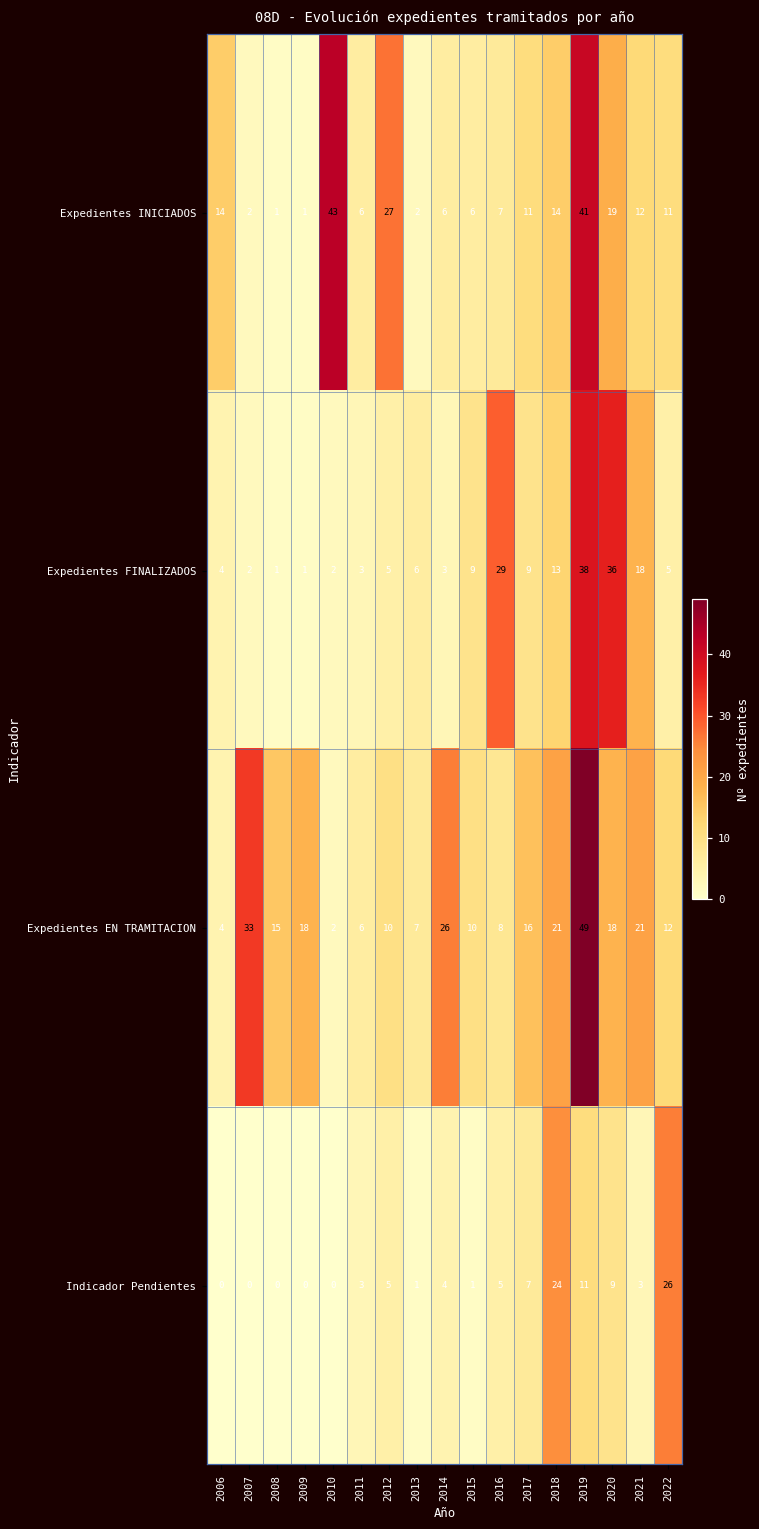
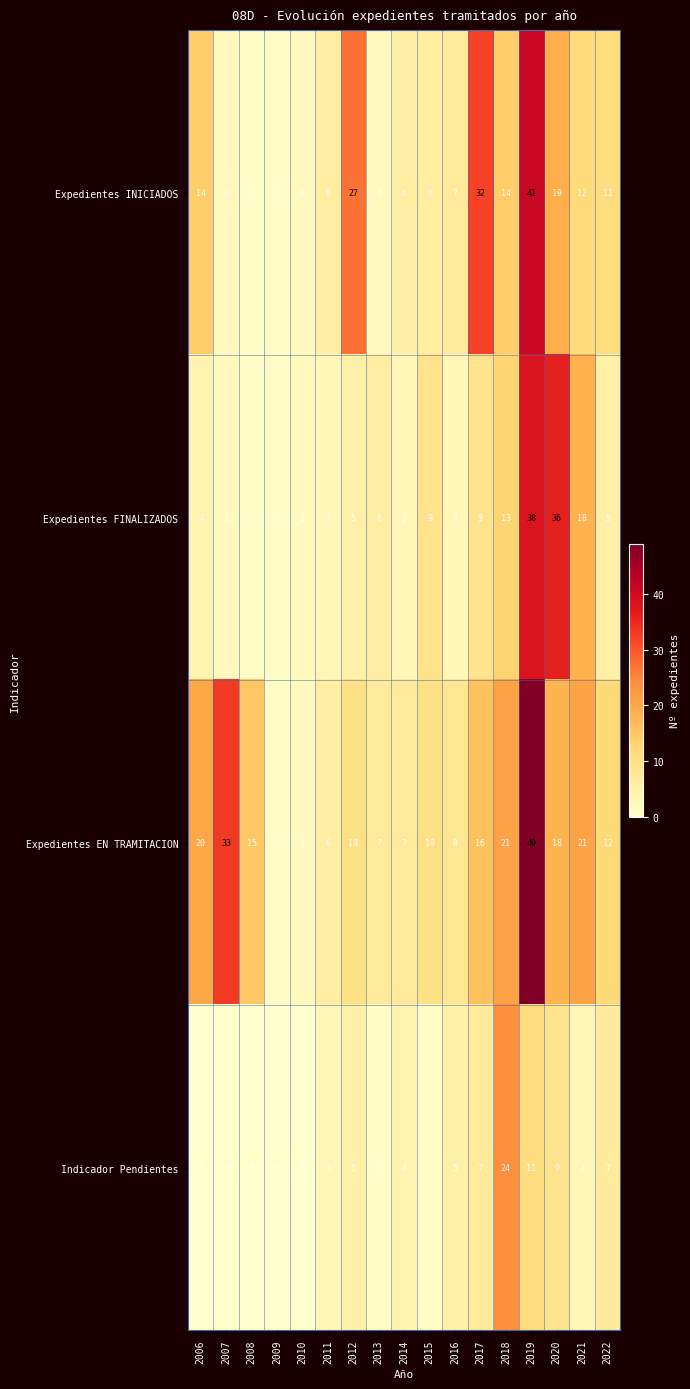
Expedientes INICIADOS, 2010: 43 -> 2
Expedientes INICIADOS, 2017: 11 -> 32
Expedientes FINALIZADOS, 2016: 29 -> 3
Expedientes EN TRAMITACION, 2006: 4 -> 20
Expedientes EN TRAMITACION, 2009: 18 -> 1
Expedientes EN TRAMITACION, 2014: 26 -> 7
Indicador Pendientes, 2022: 26 -> 7
